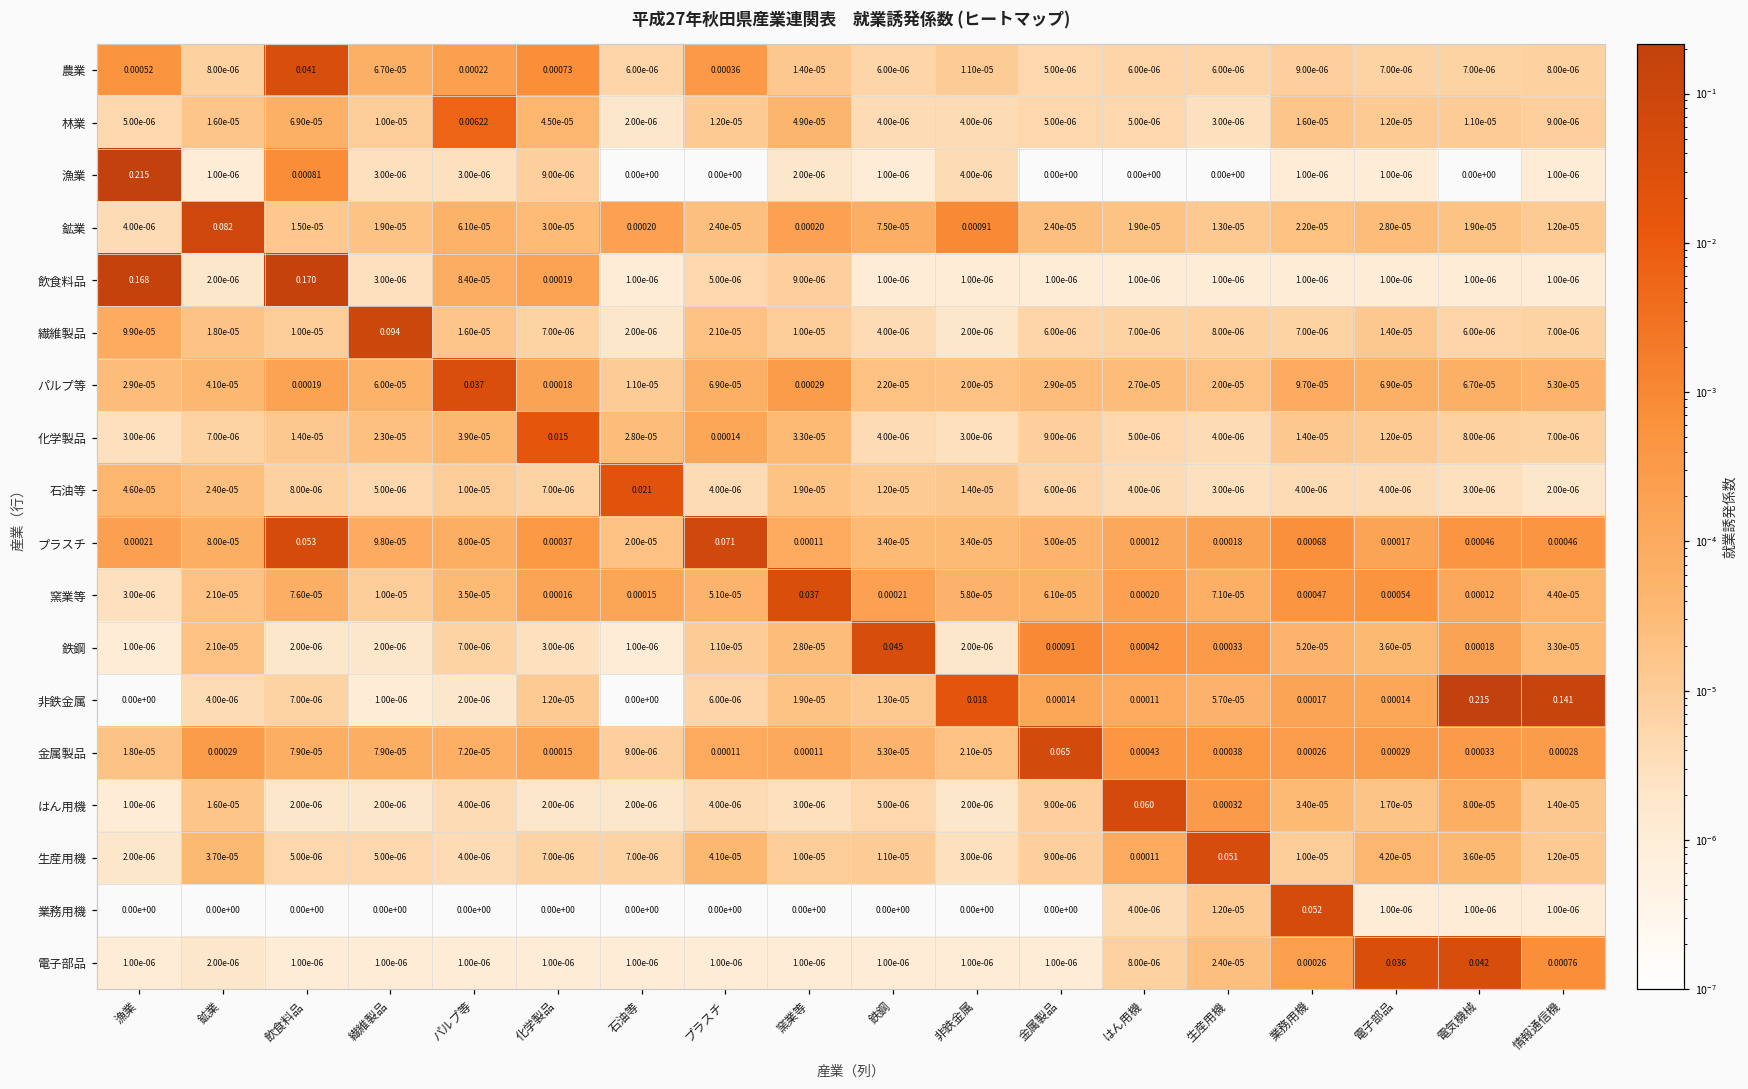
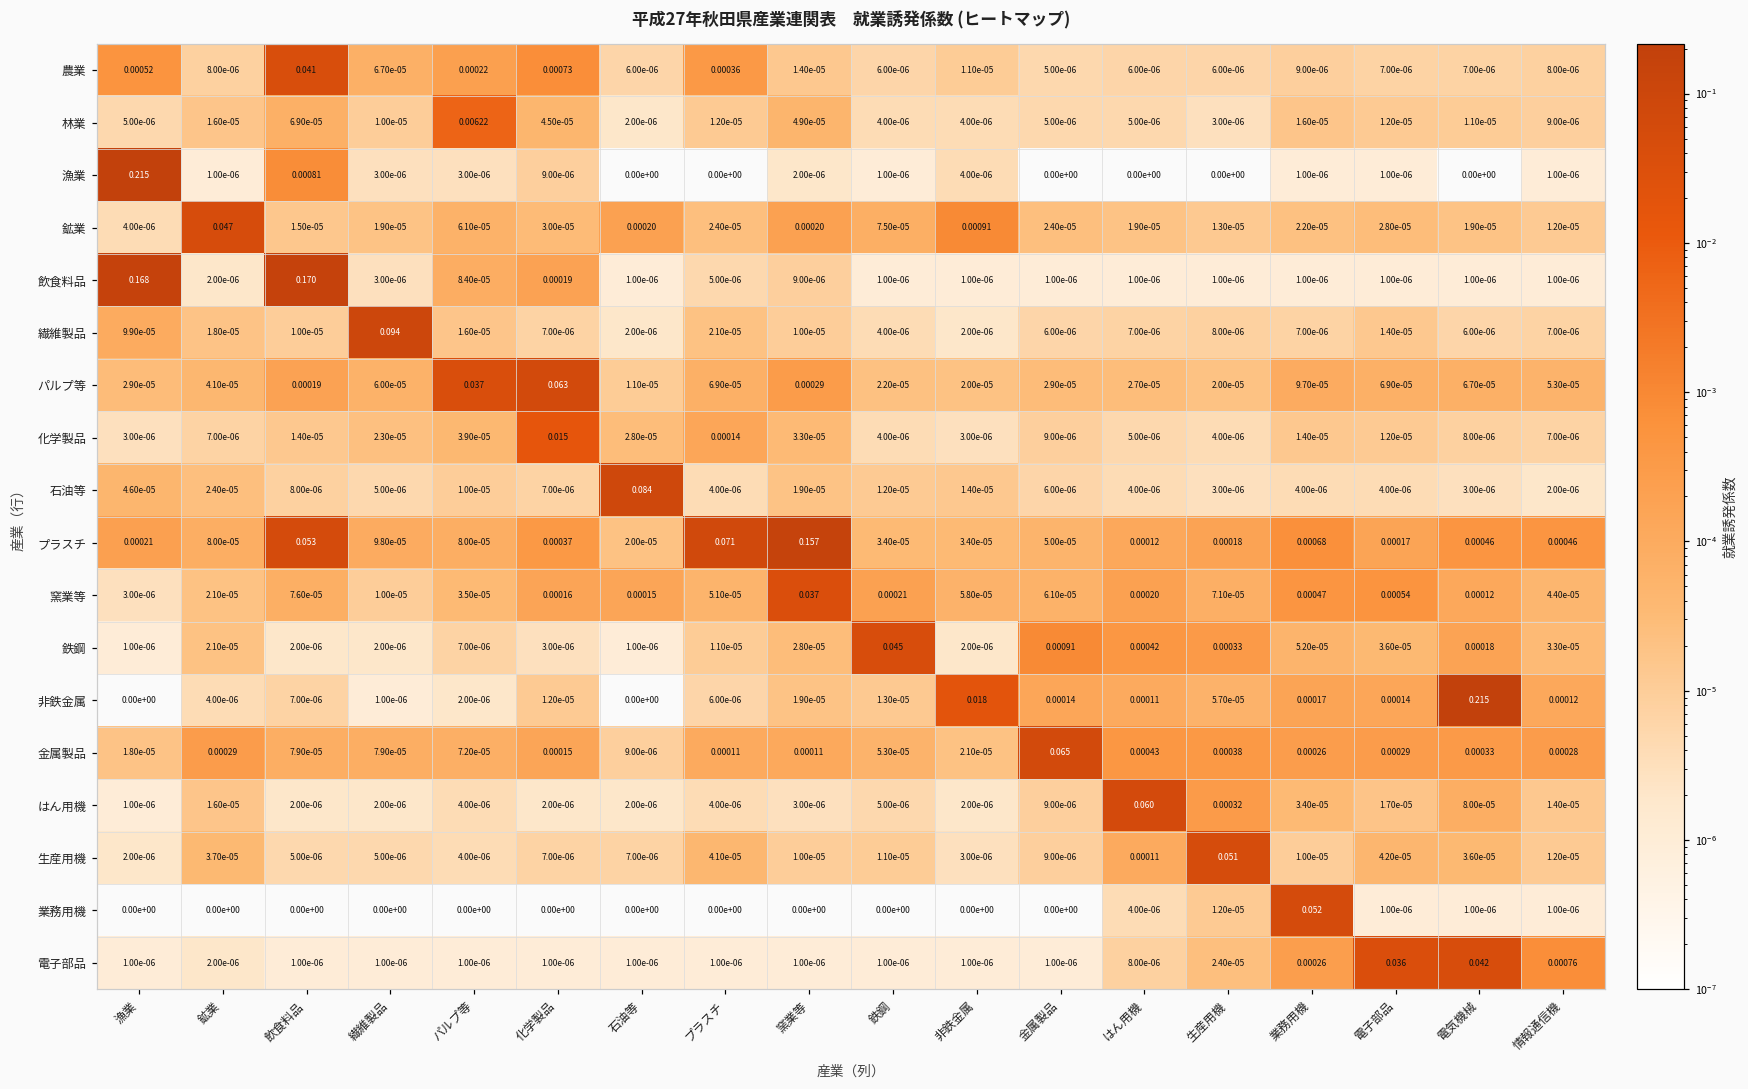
鉱業, 鉱業: 0.082 -> 0.047
パルプ等, 化学製品: 0.00018 -> 0.063
石油等, 石油等: 0.021 -> 0.084
プラスチ, 窯業等: 0.00011 -> 0.157
非鉄金属, 情報通信機: 0.141 -> 0.00012
